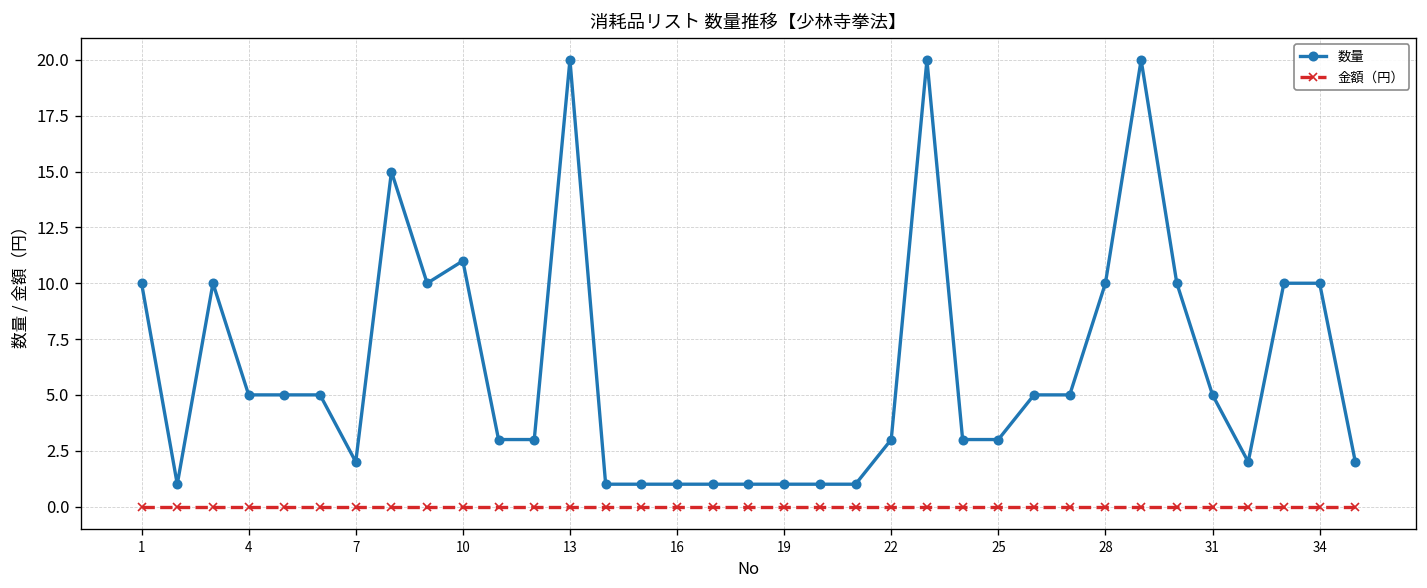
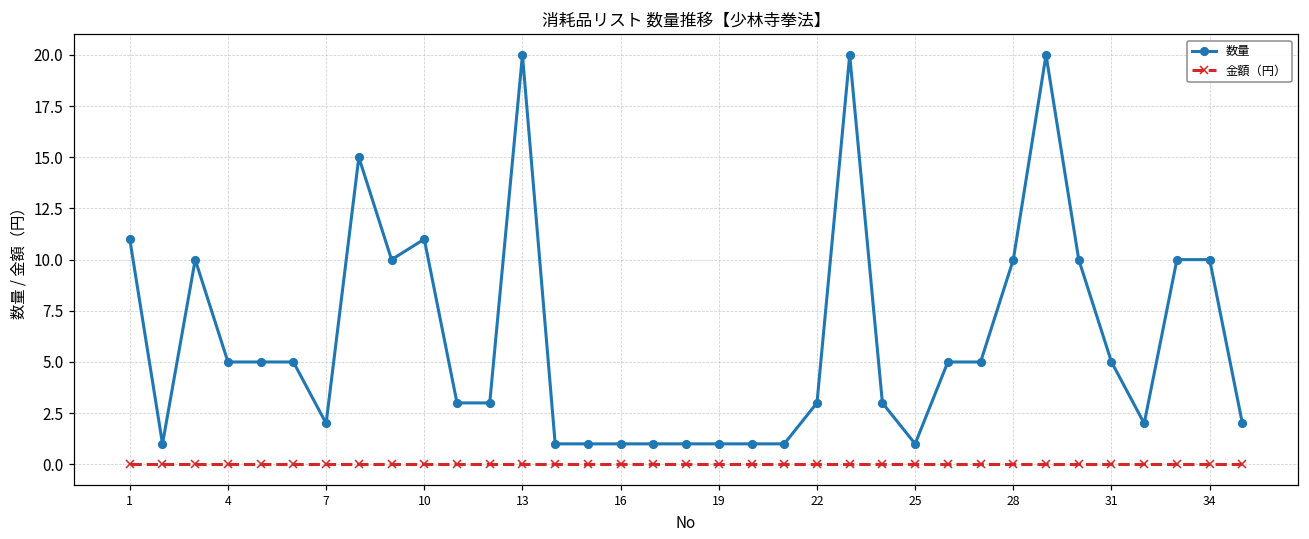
数量, 1: 10 -> 11
数量, 25: 3 -> 1
